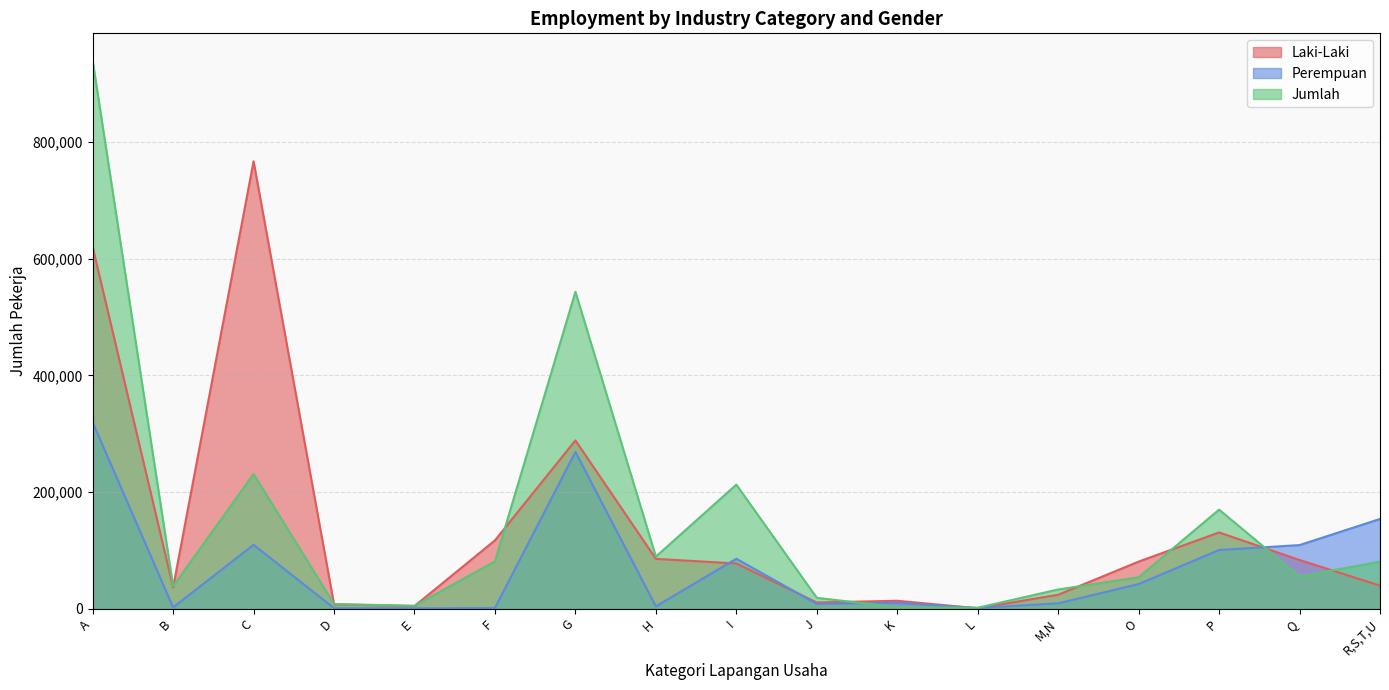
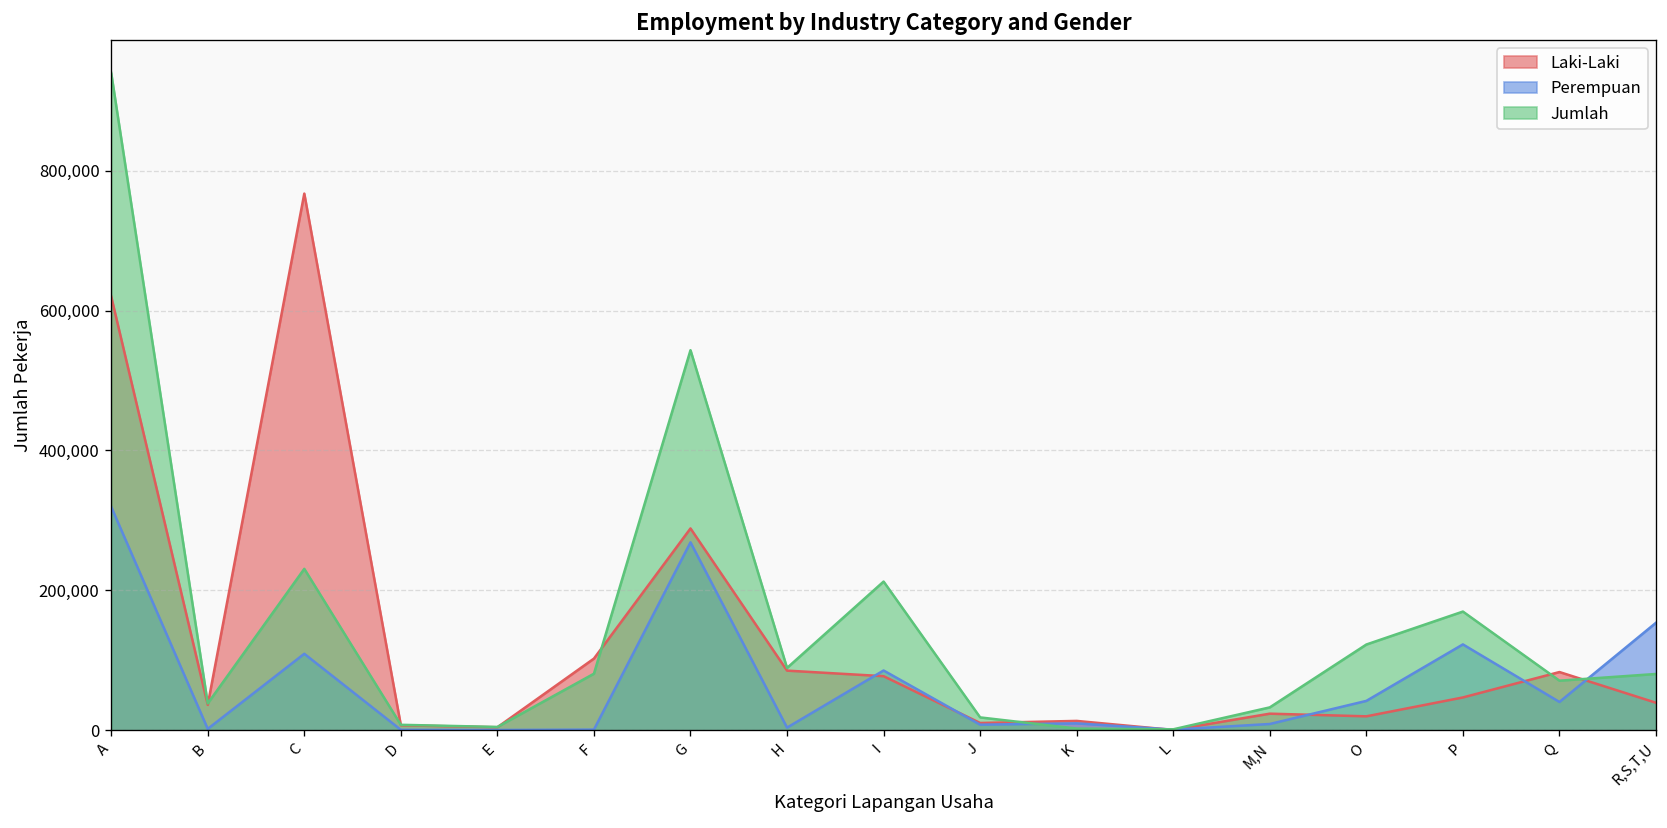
Laki-Laki, F: 120,000 -> 100,000
Laki-Laki, O: 80,000 -> 20,000
Jumlah, O: 50,000 -> 120,000
Laki-Laki, P: 130,000 -> 50,000
Perempuan, P: 100,000 -> 120,000
Perempuan, Q: 110,000 -> 40,000
Jumlah, Q: 60,000 -> 70,000
